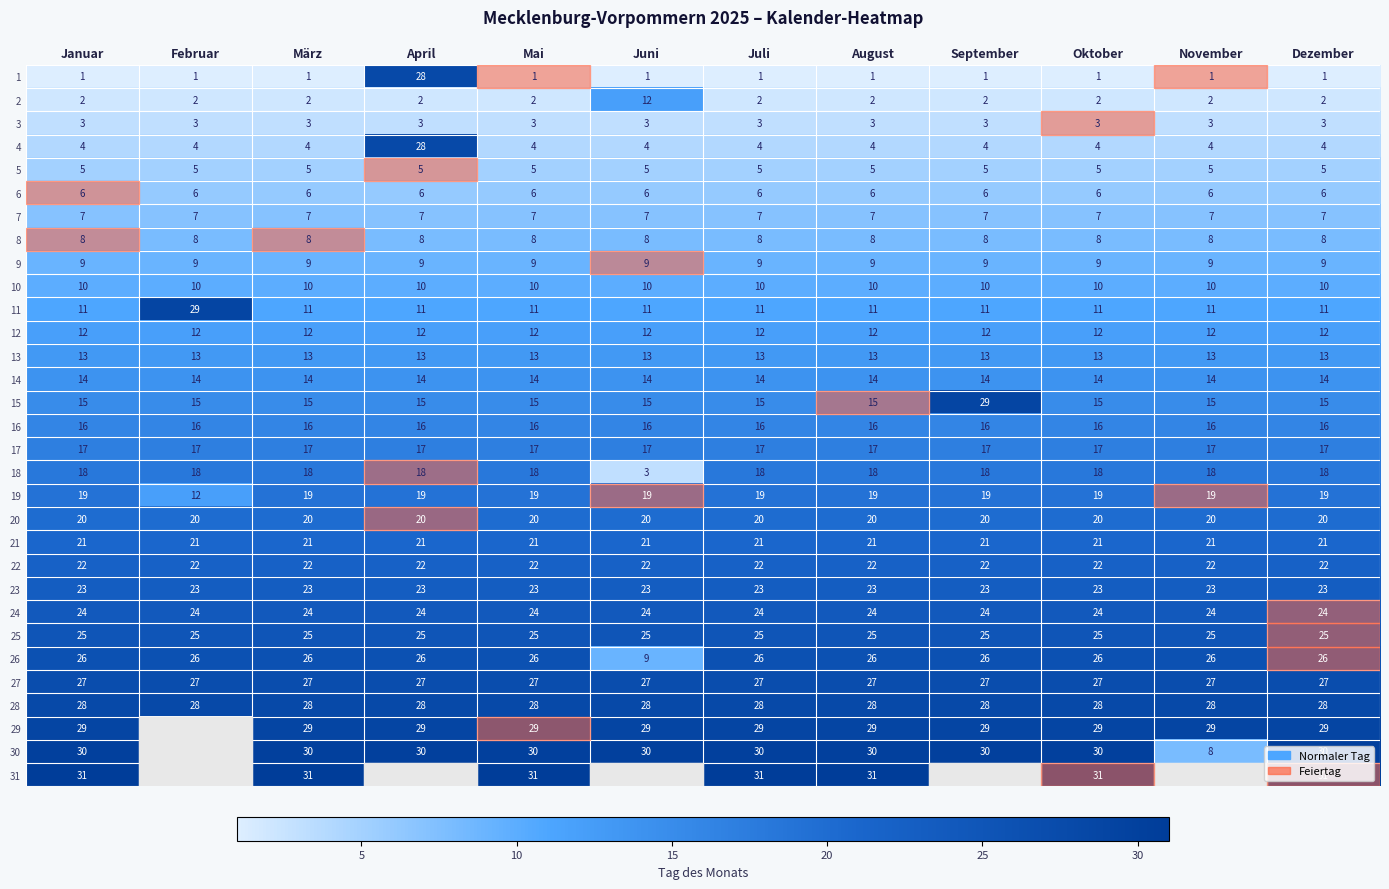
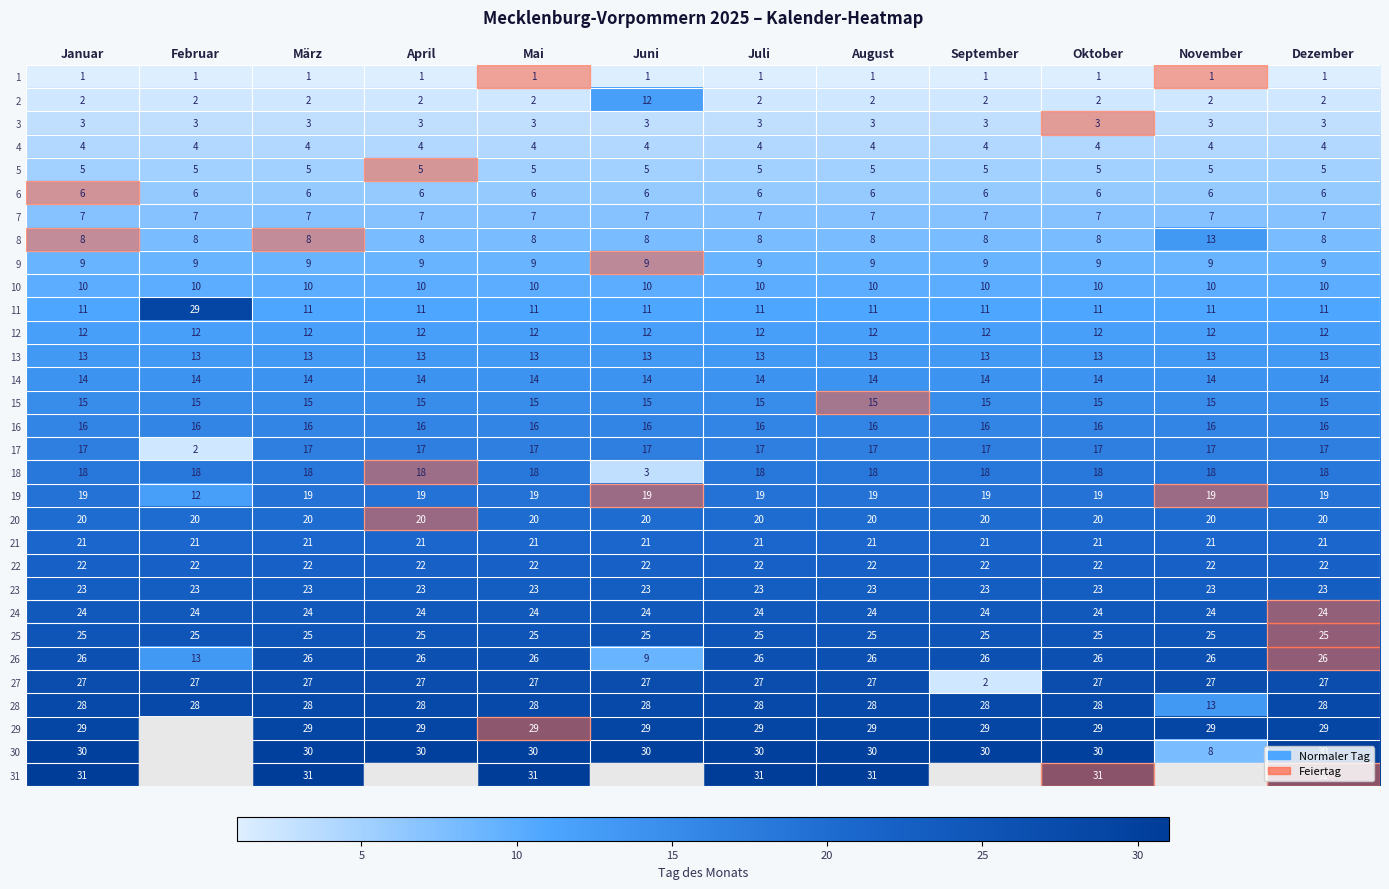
1, April: 28 -> 1
4, April: 28 -> 4
8, November: 8 -> 13
15, September: 29 -> 15
17, Februar: 17 -> 2
26, Februar: 26 -> 13
27, September: 27 -> 2
28, November: 28 -> 13
